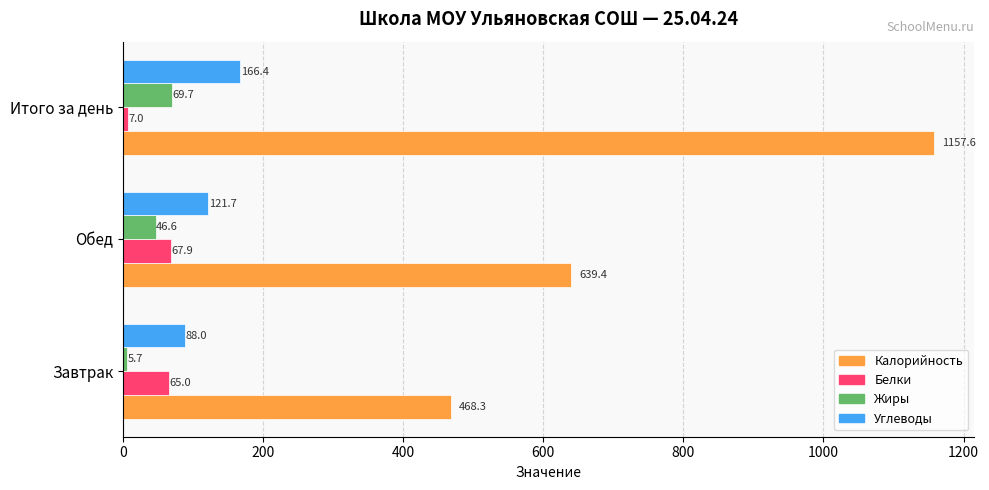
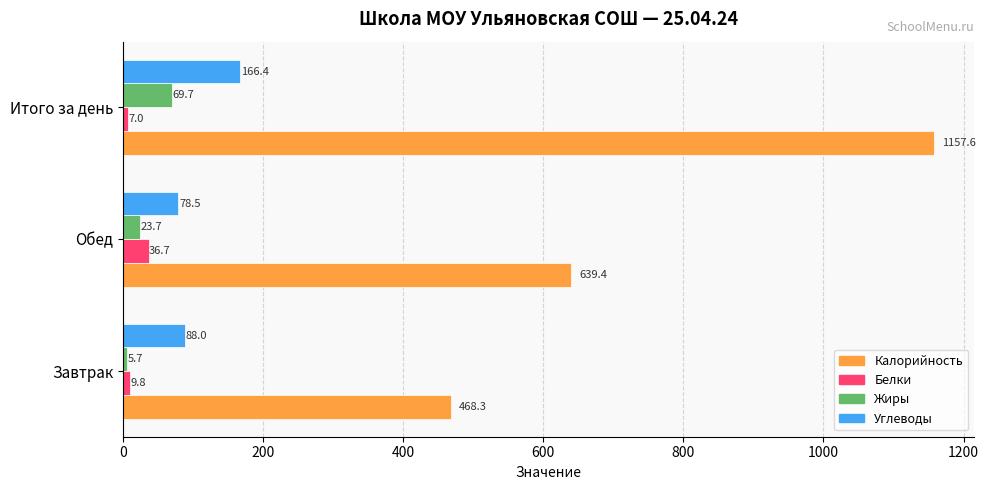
Углеводы, Обед: 121.7 -> 78.5
Жиры, Обед: 46.6 -> 23.7
Белки, Обед: 67.9 -> 36.7
Белки, Завтрак: 65.0 -> 9.8
